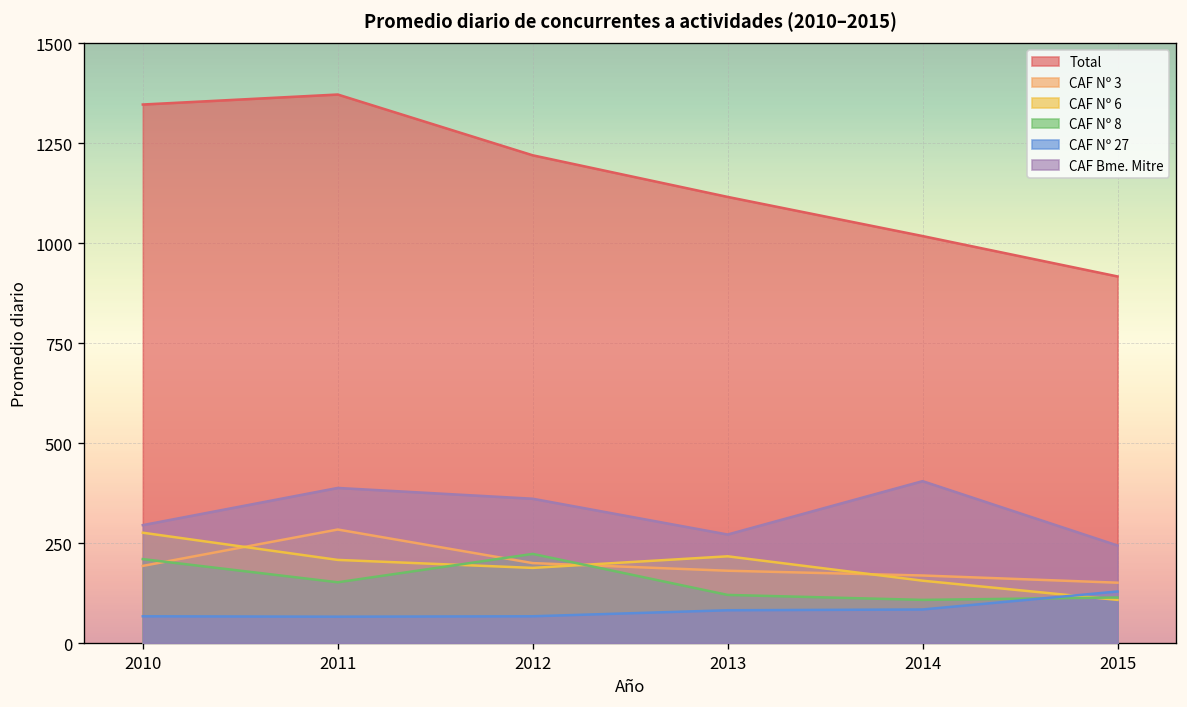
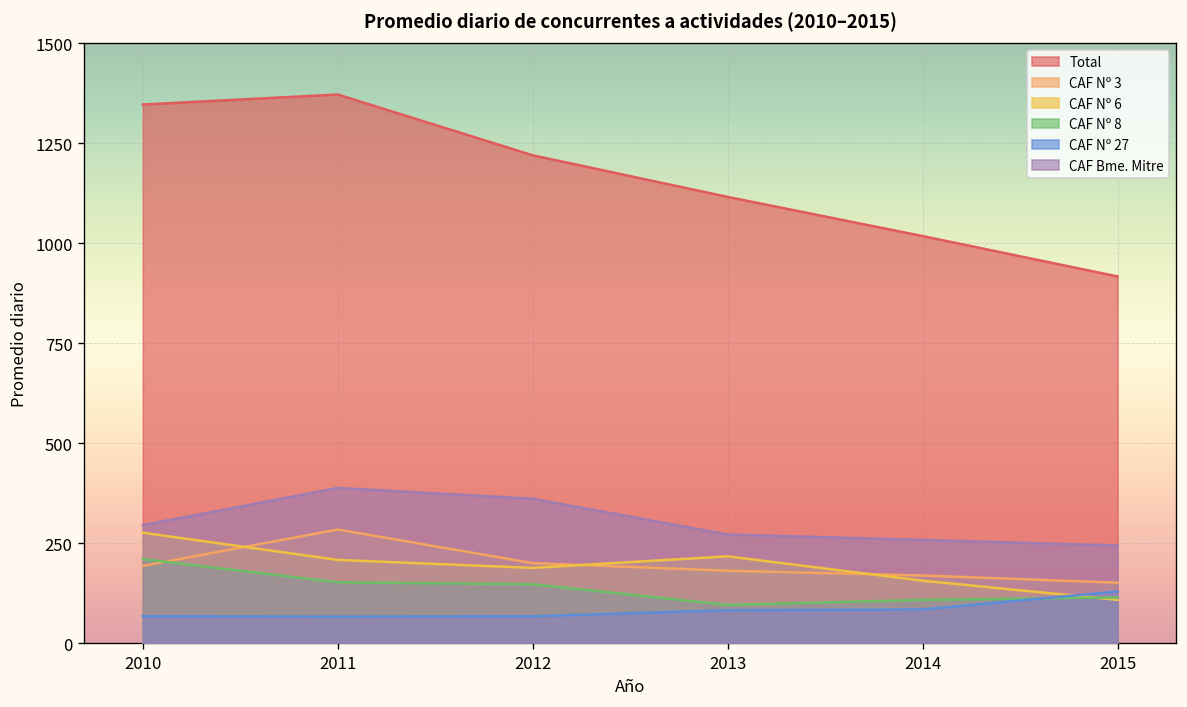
CAF Nº 8, 2012: 220 -> 150
CAF Nº 8, 2013: 120 -> 100
CAF Bme. Mitre, 2014: 410 -> 260
